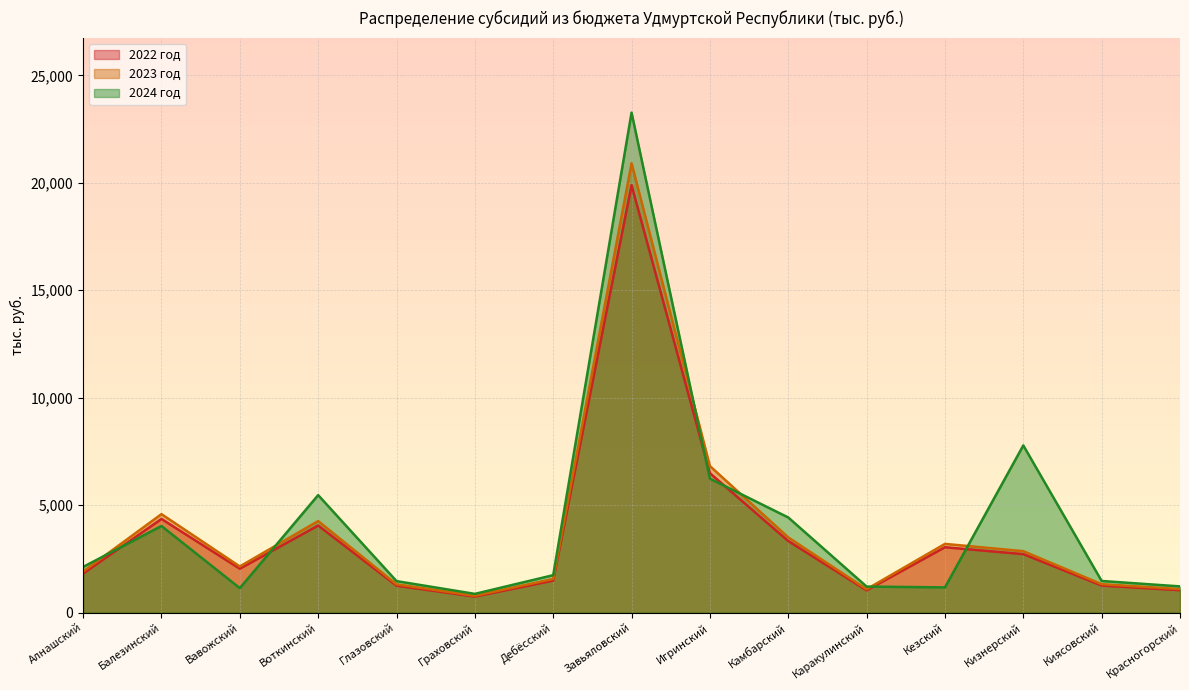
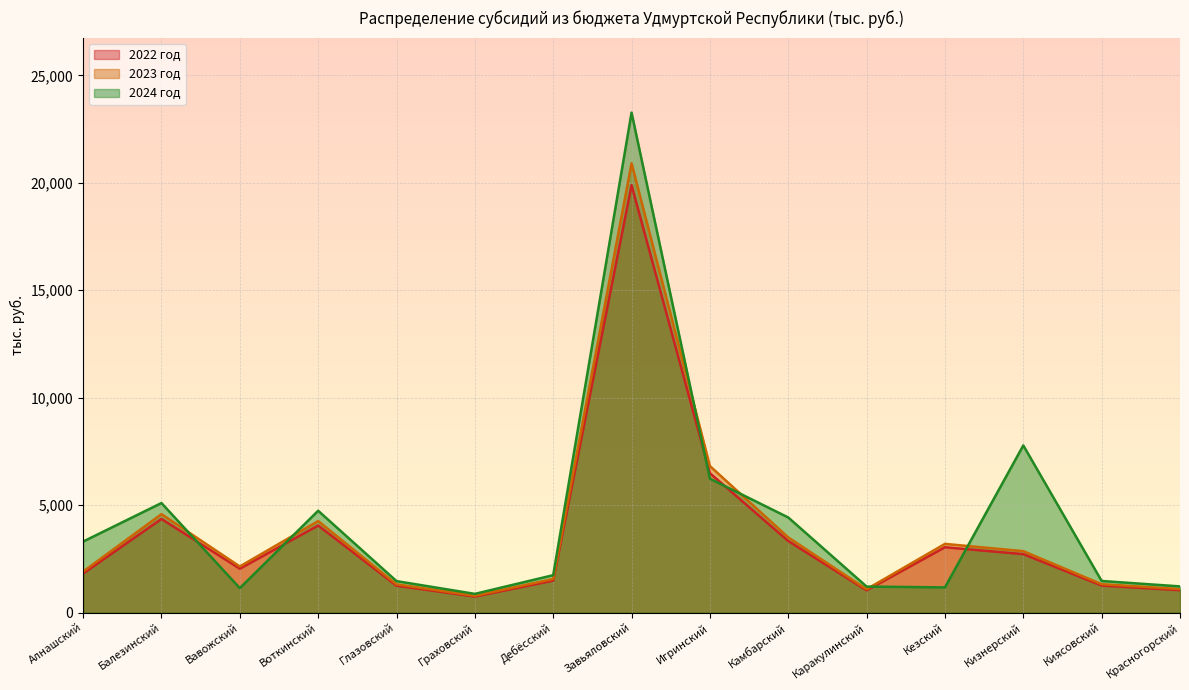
2024 год, Алнашский: 2,100 -> 3,300
2024 год, Балезинский: 4,000 -> 5,100
2024 год, Воткинский: 5,500 -> 4,700
